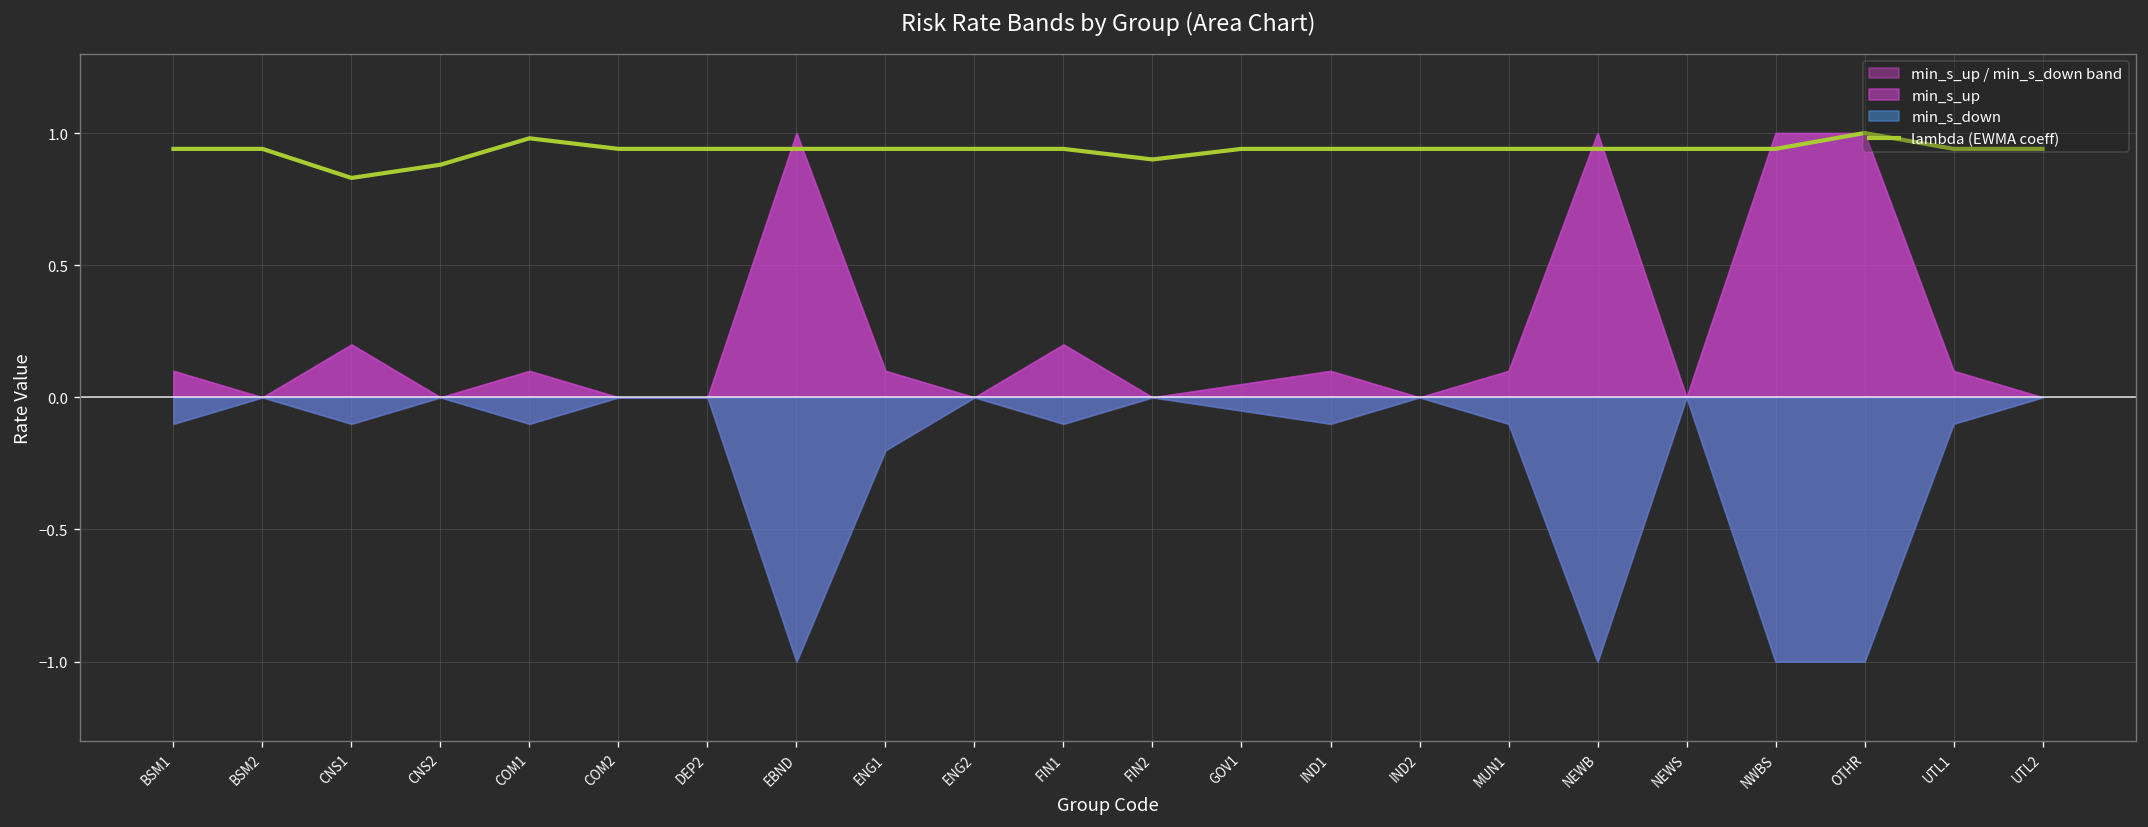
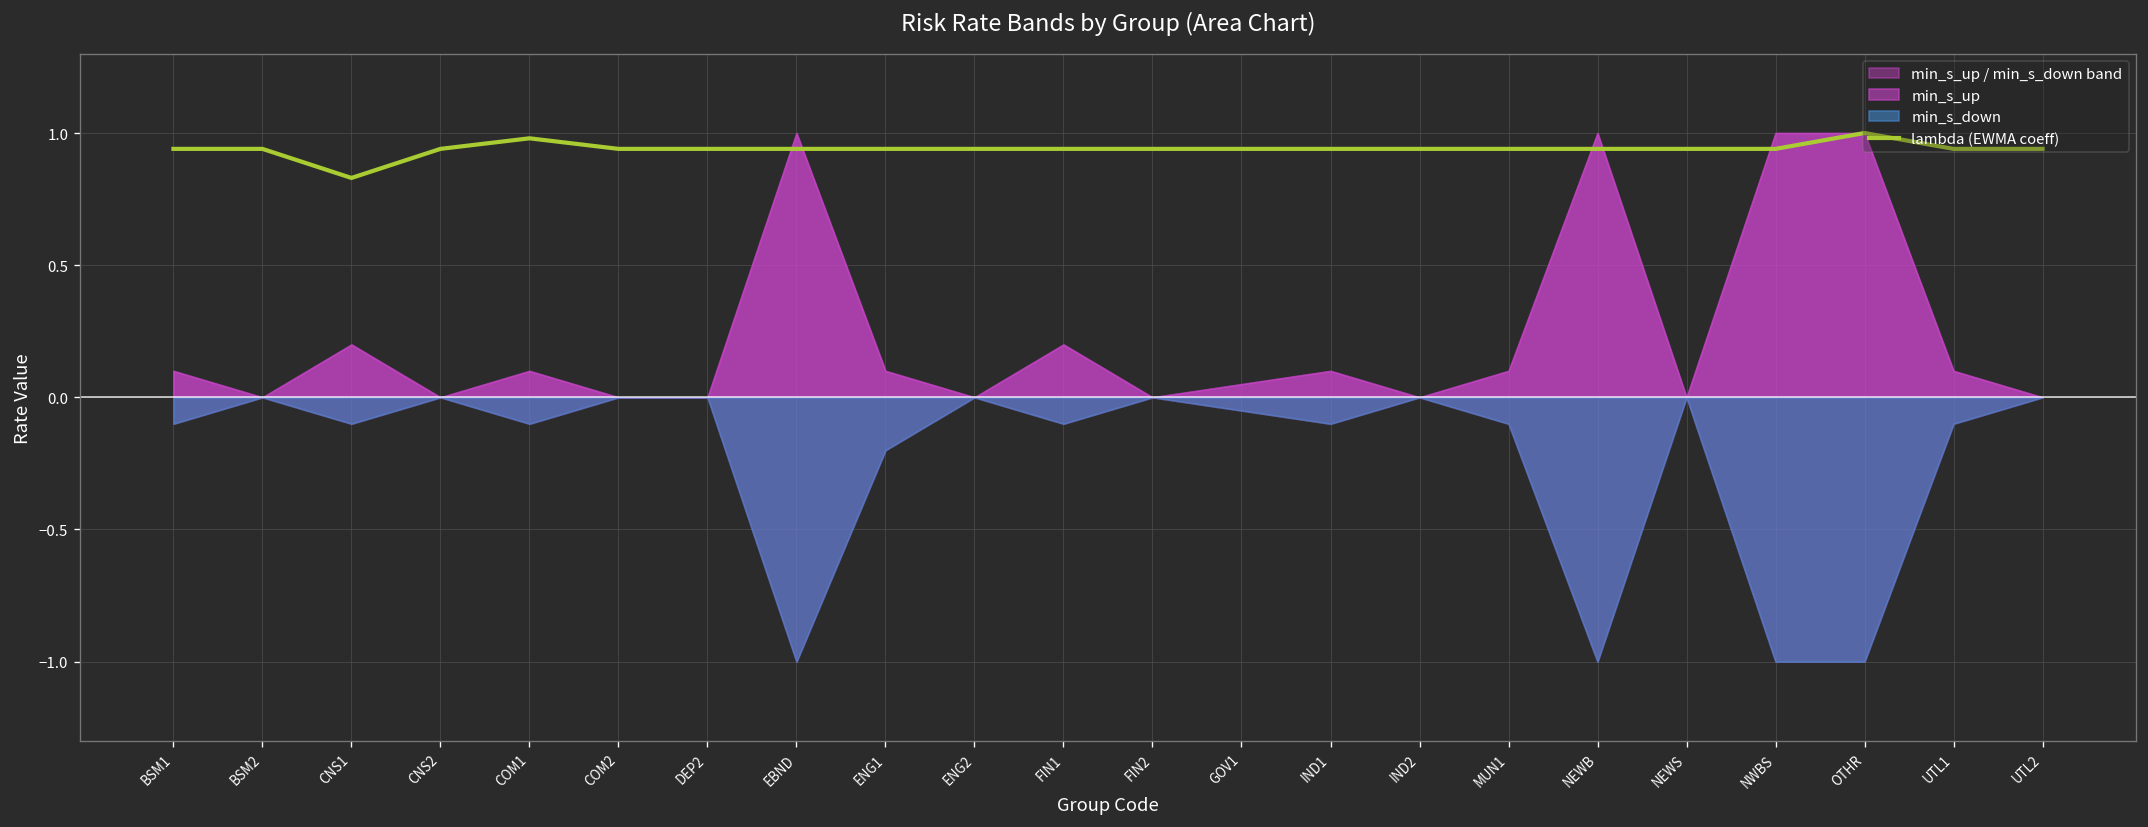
lambda (EWMA coeff), CNS2: 0.88 -> 0.94
lambda (EWMA coeff), FIN2: 0.90 -> 0.94
